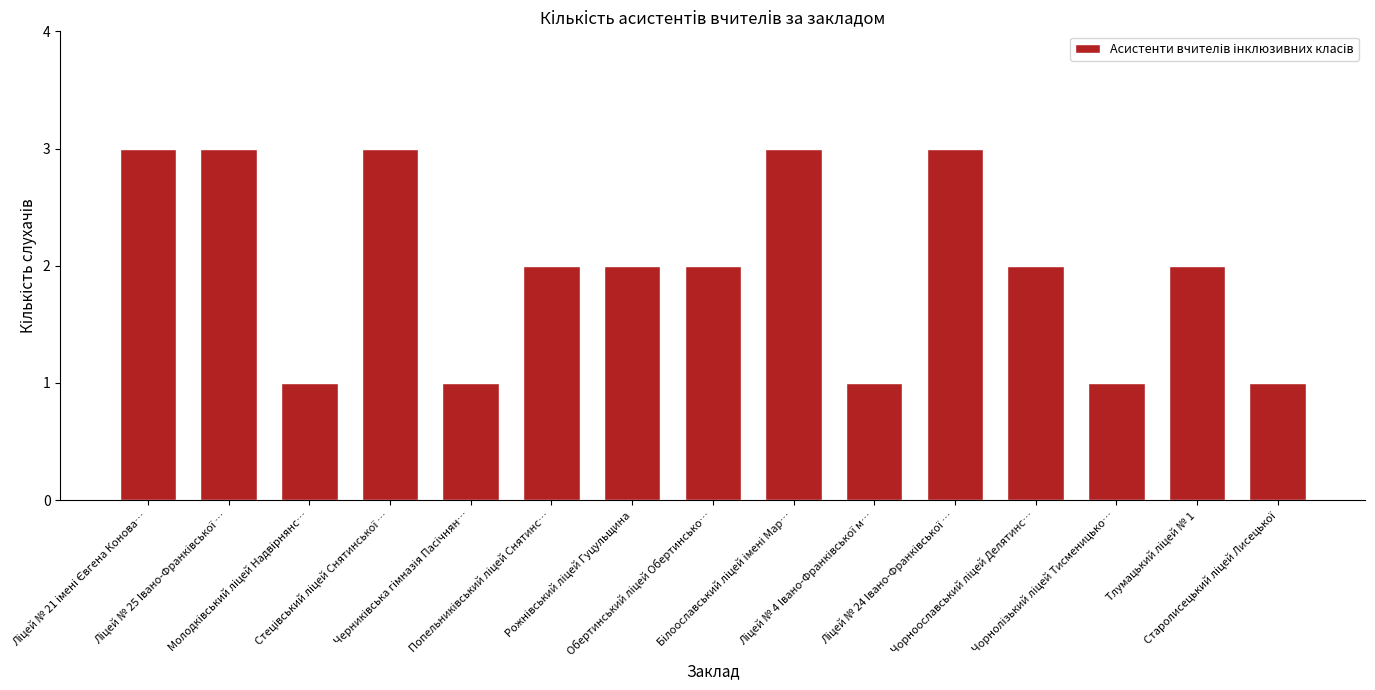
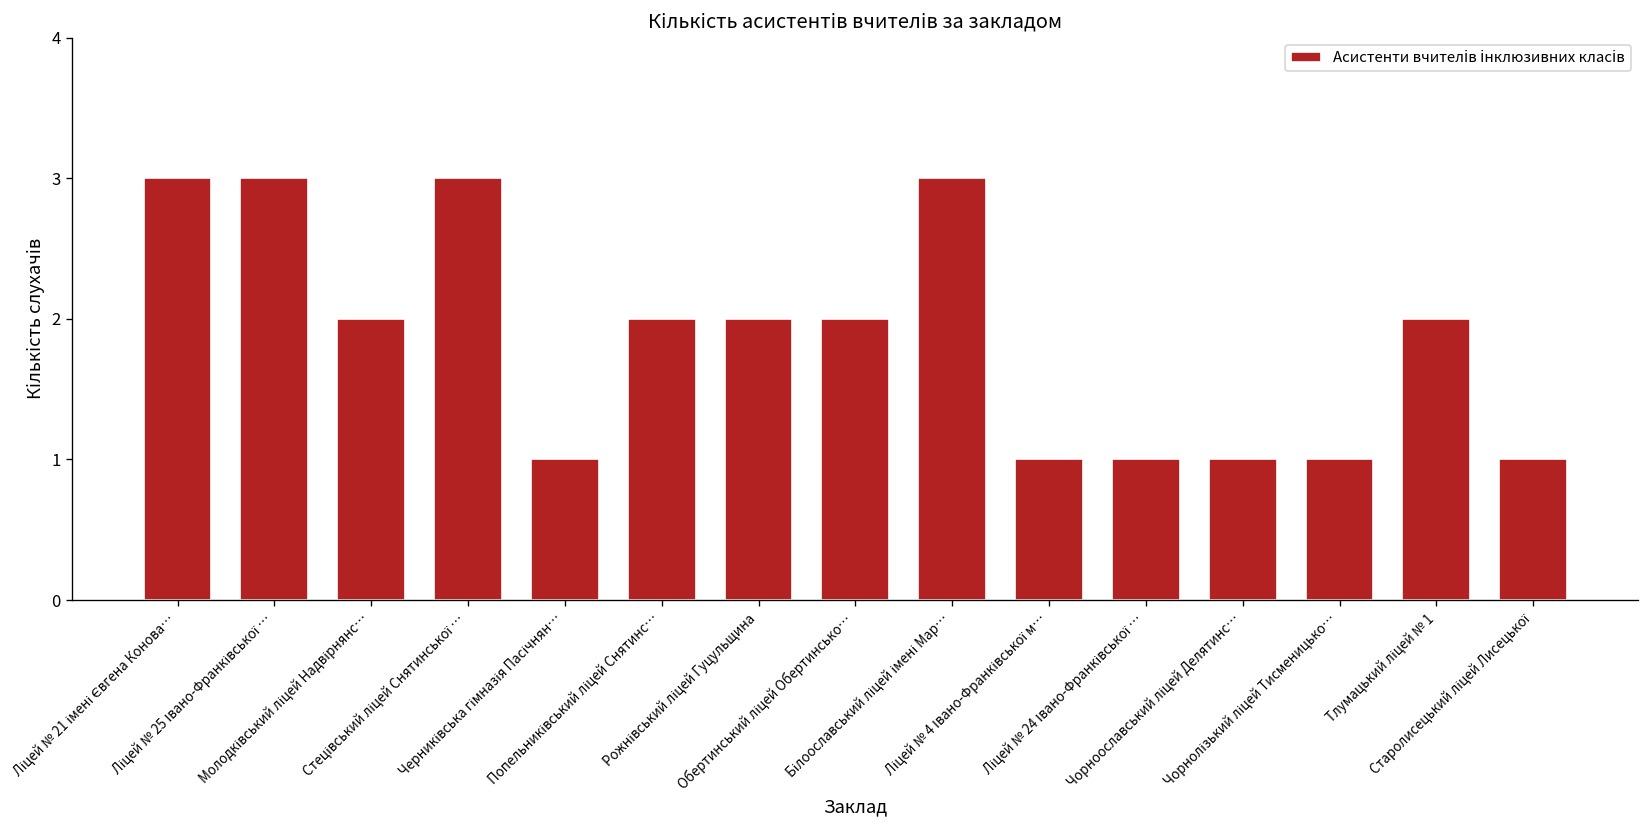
Молодківський ліцей Надвірнянс…: 1 -> 2
Ліцей № 24 Івано-Франківської …: 3 -> 1
Чорноославський ліцей Делятинс…: 2 -> 1
